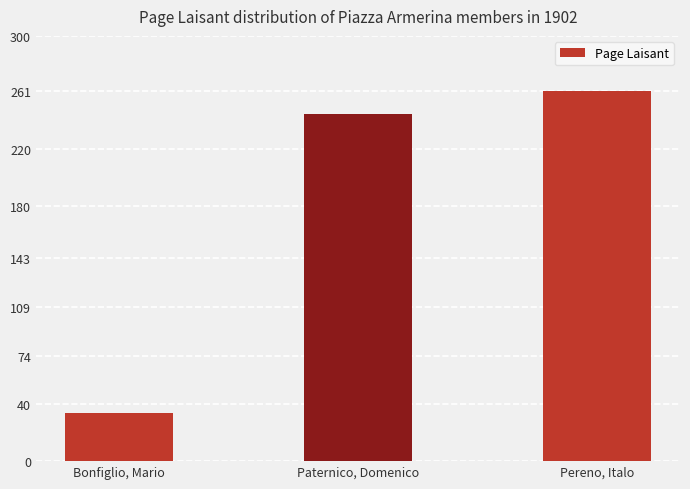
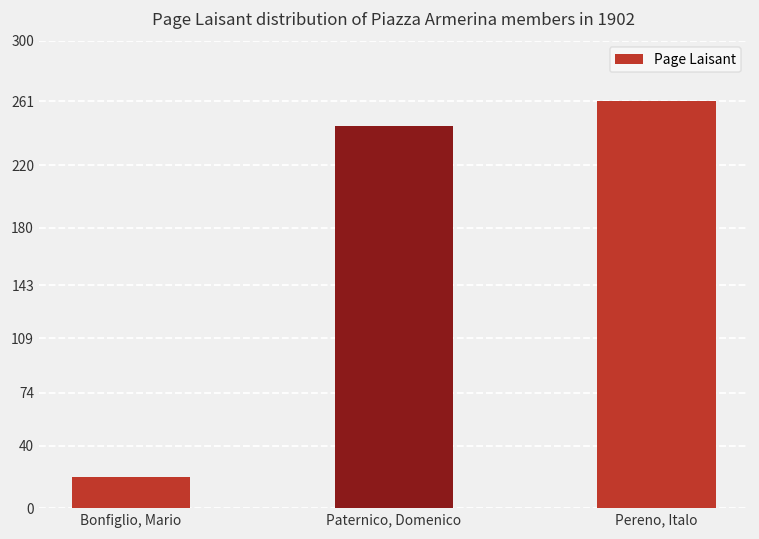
Bonfiglio, Mario: 34 -> 20
